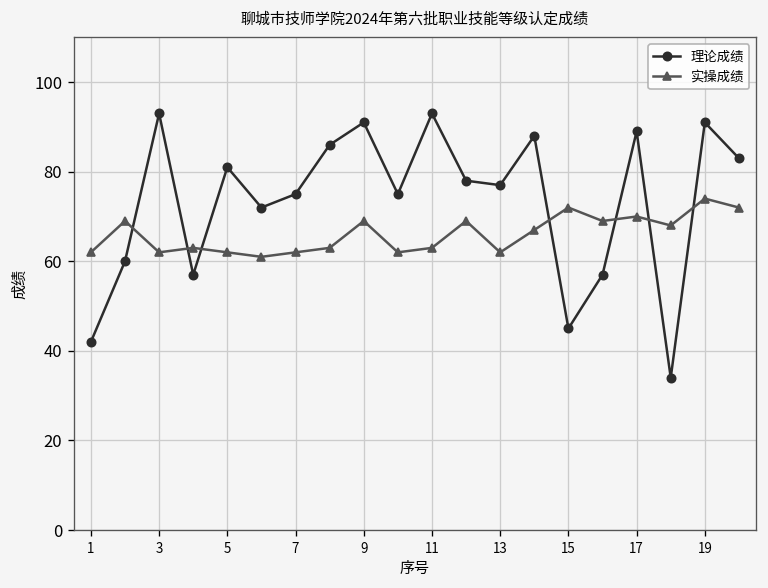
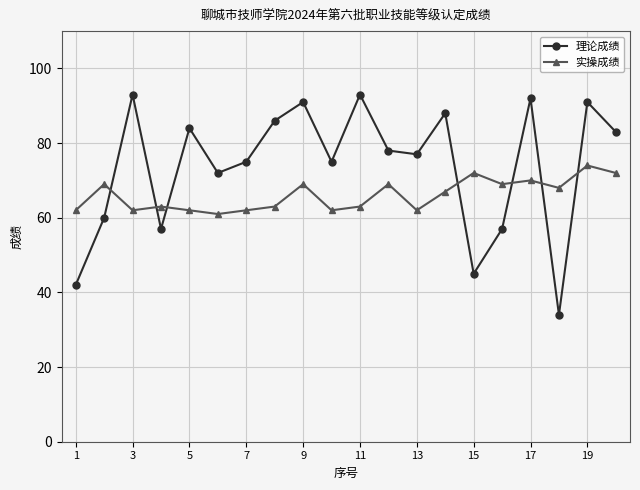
理论成绩, 5: 81 -> 84
理论成绩, 17: 89 -> 92
